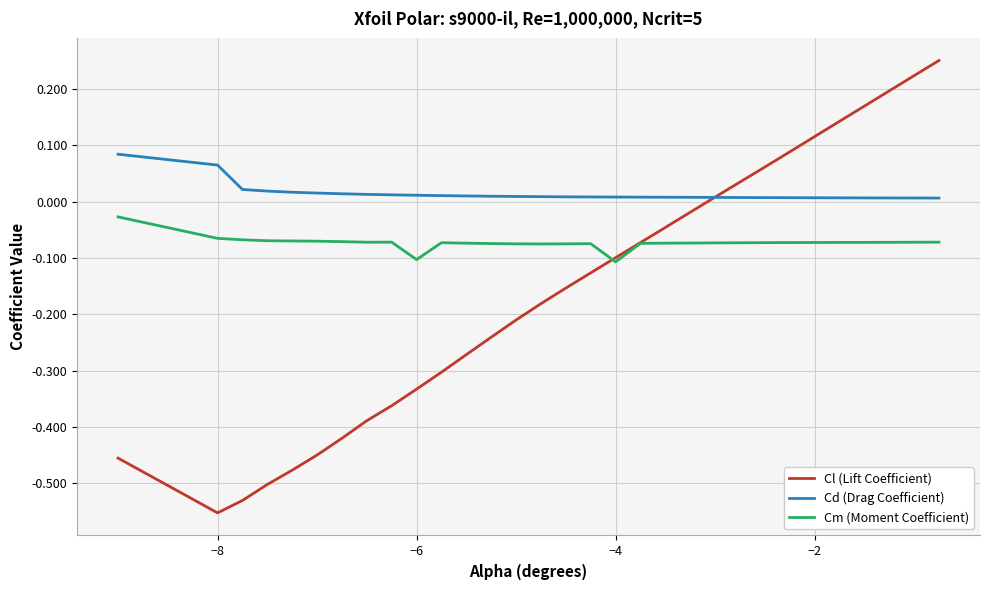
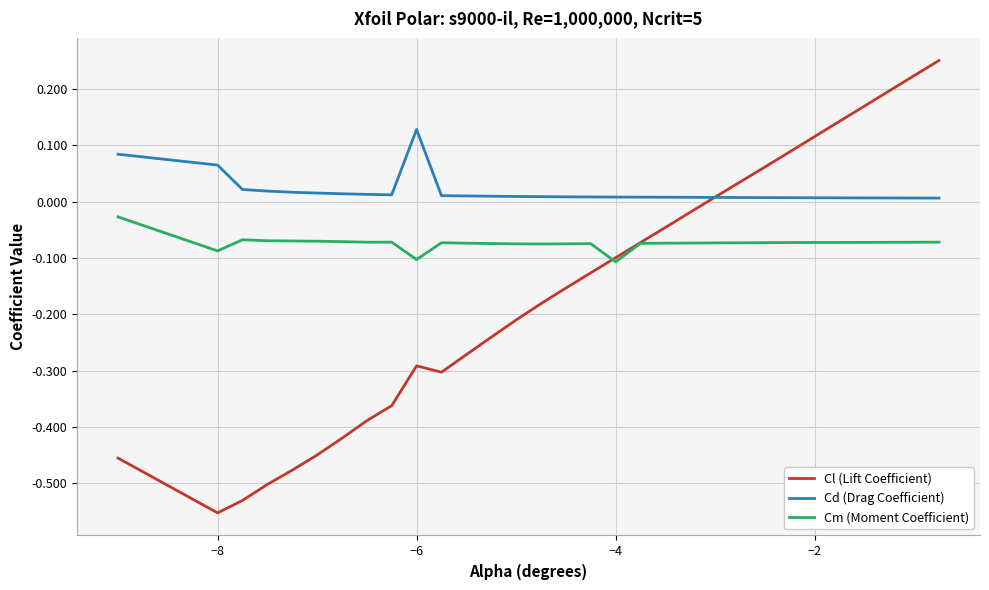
Cm (Moment Coefficient), −8: -0.07 -> -0.09
Cl (Lift Coefficient), −6: -0.33 -> -0.29
Cd (Drag Coefficient), −6: 0.01 -> 0.13
